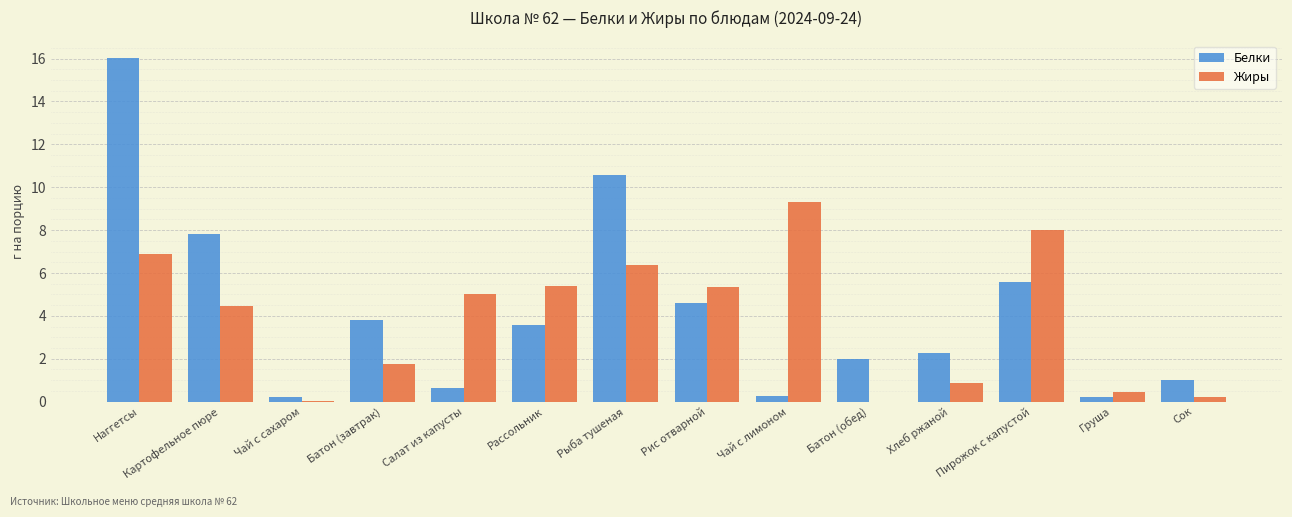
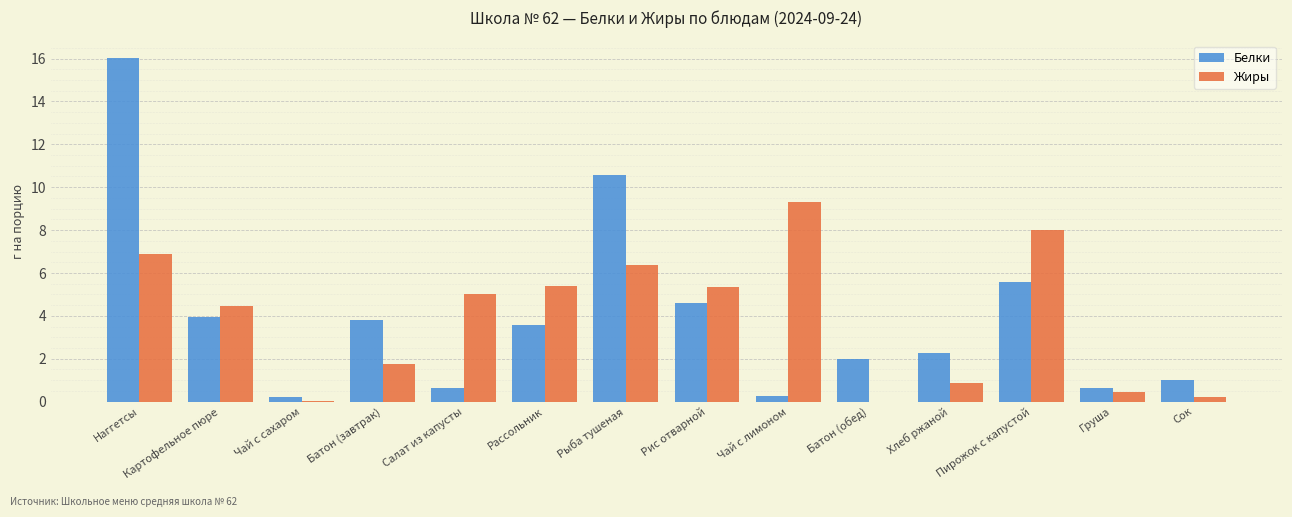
Белки, Картофельное пюре: 7.8 -> 4.0
Белки, Груша: 0.2 -> 0.6
